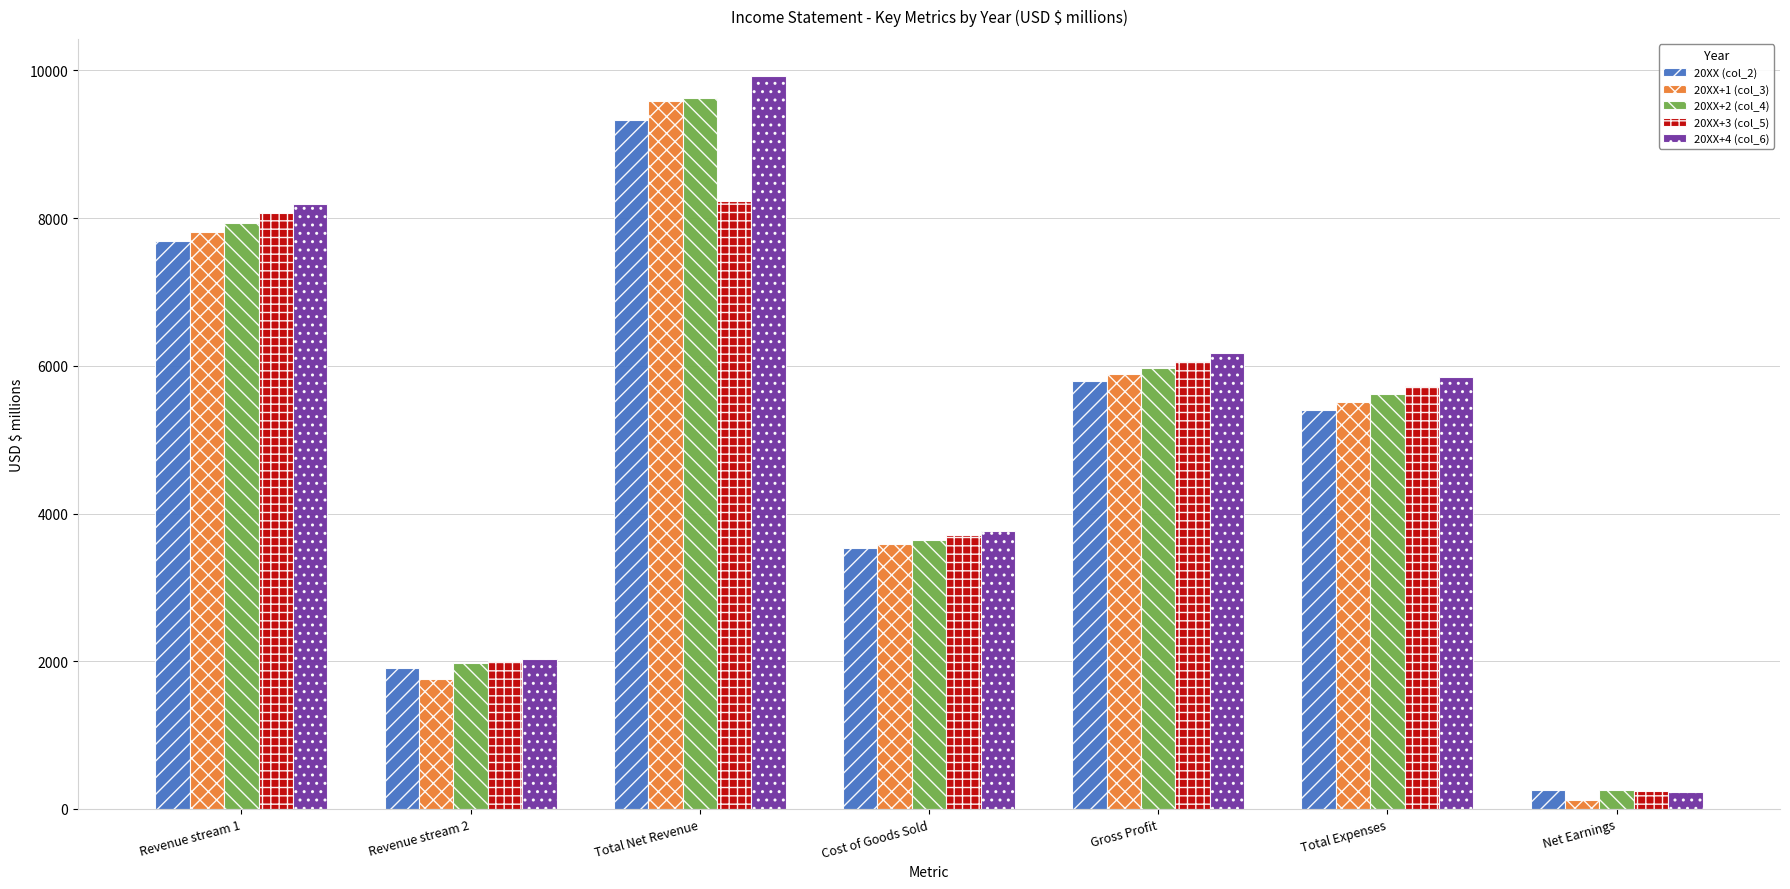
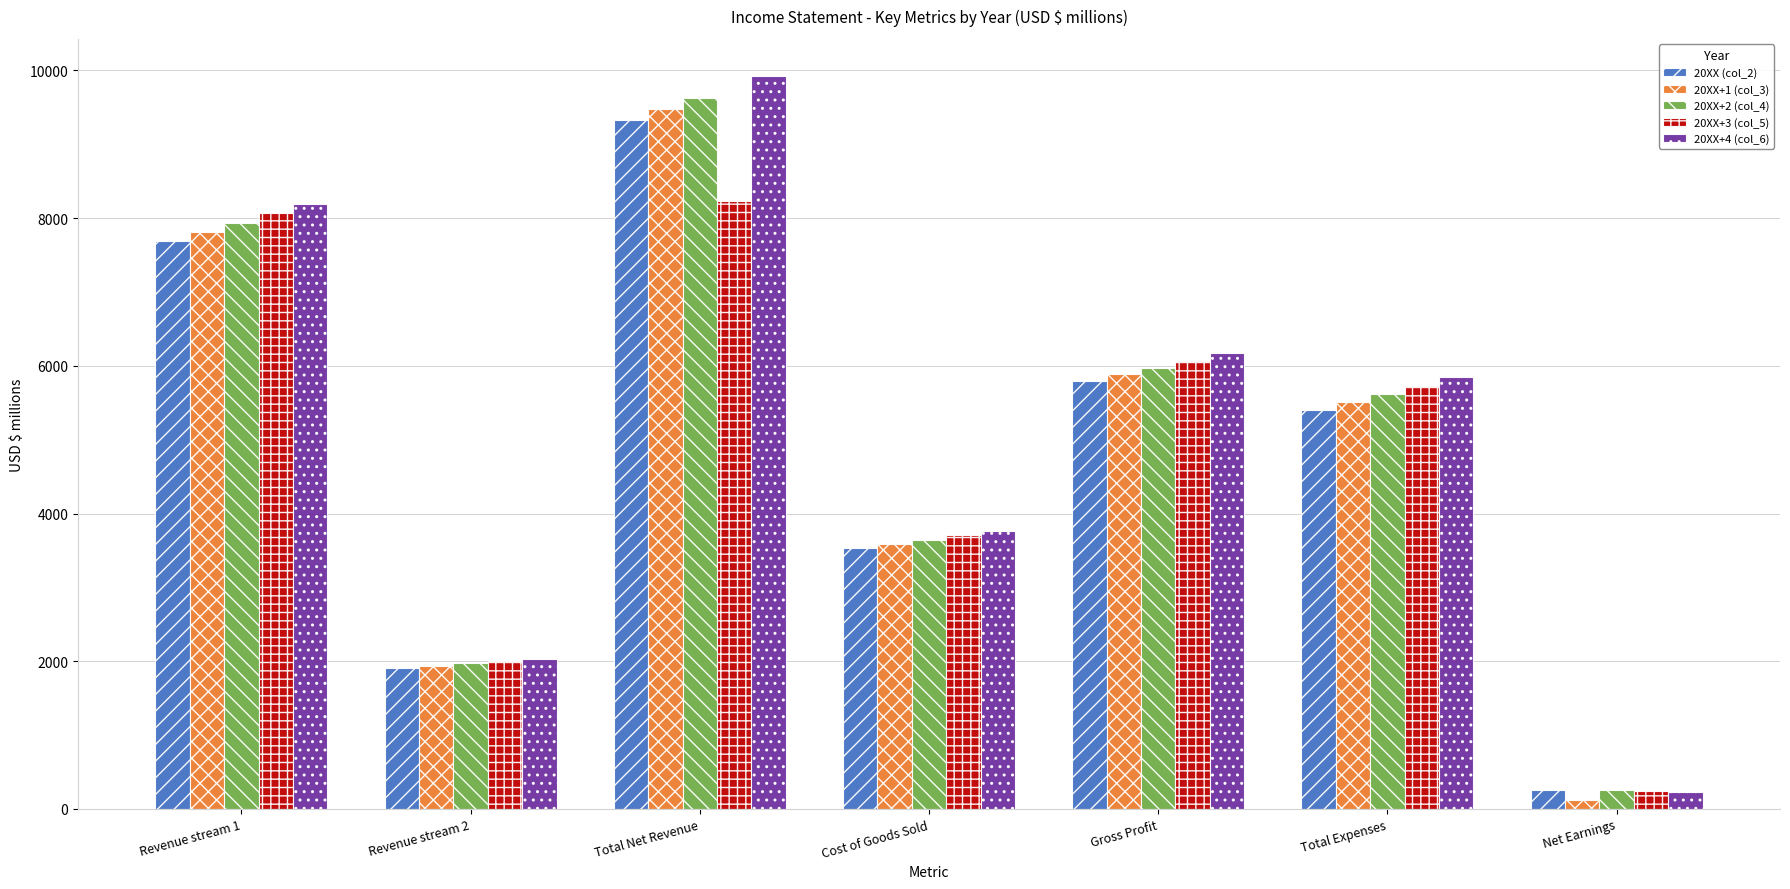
20XX+1 (col_3), Revenue stream 2: 1800 -> 1900
20XX+1 (col_3), Total Net Revenue: 9600 -> 9500
